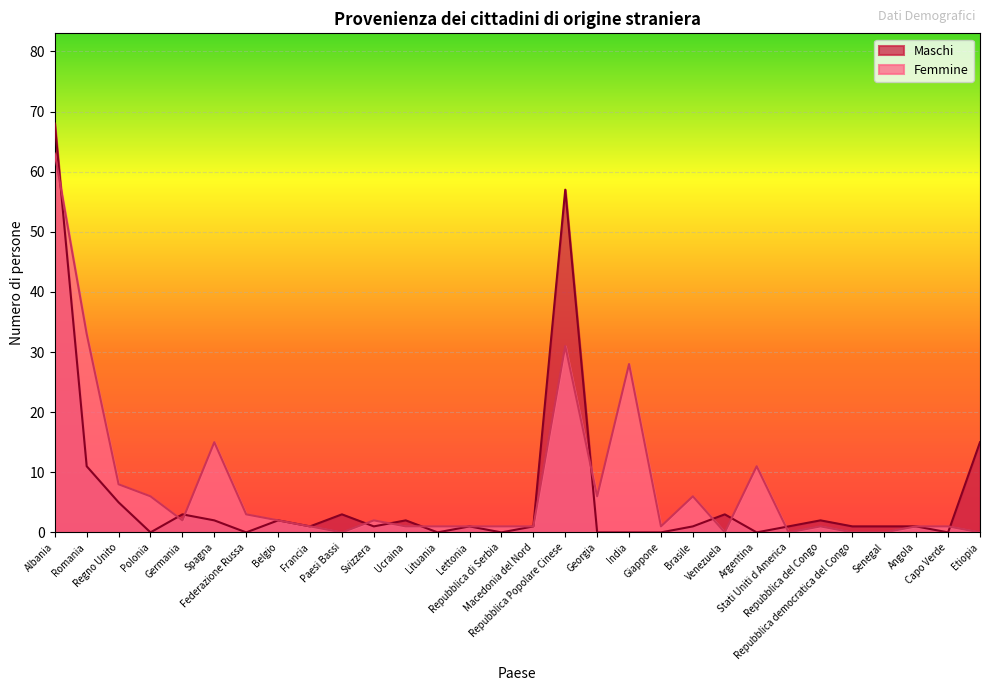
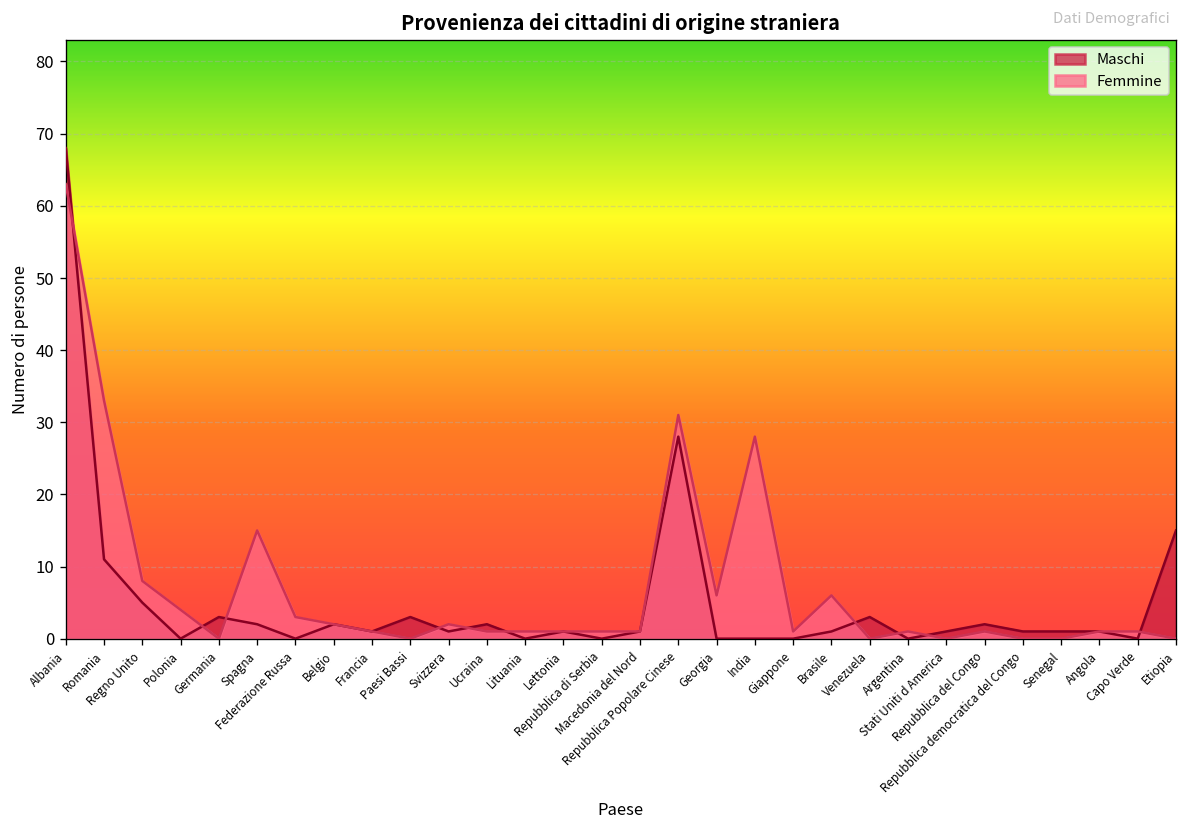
Femmine, Polonia: 6 -> 4
Femmine, Germania: 2 -> 0
Maschi, Repubblica Popolare Cinese: 57 -> 28
Femmine, Argentina: 11 -> 1
